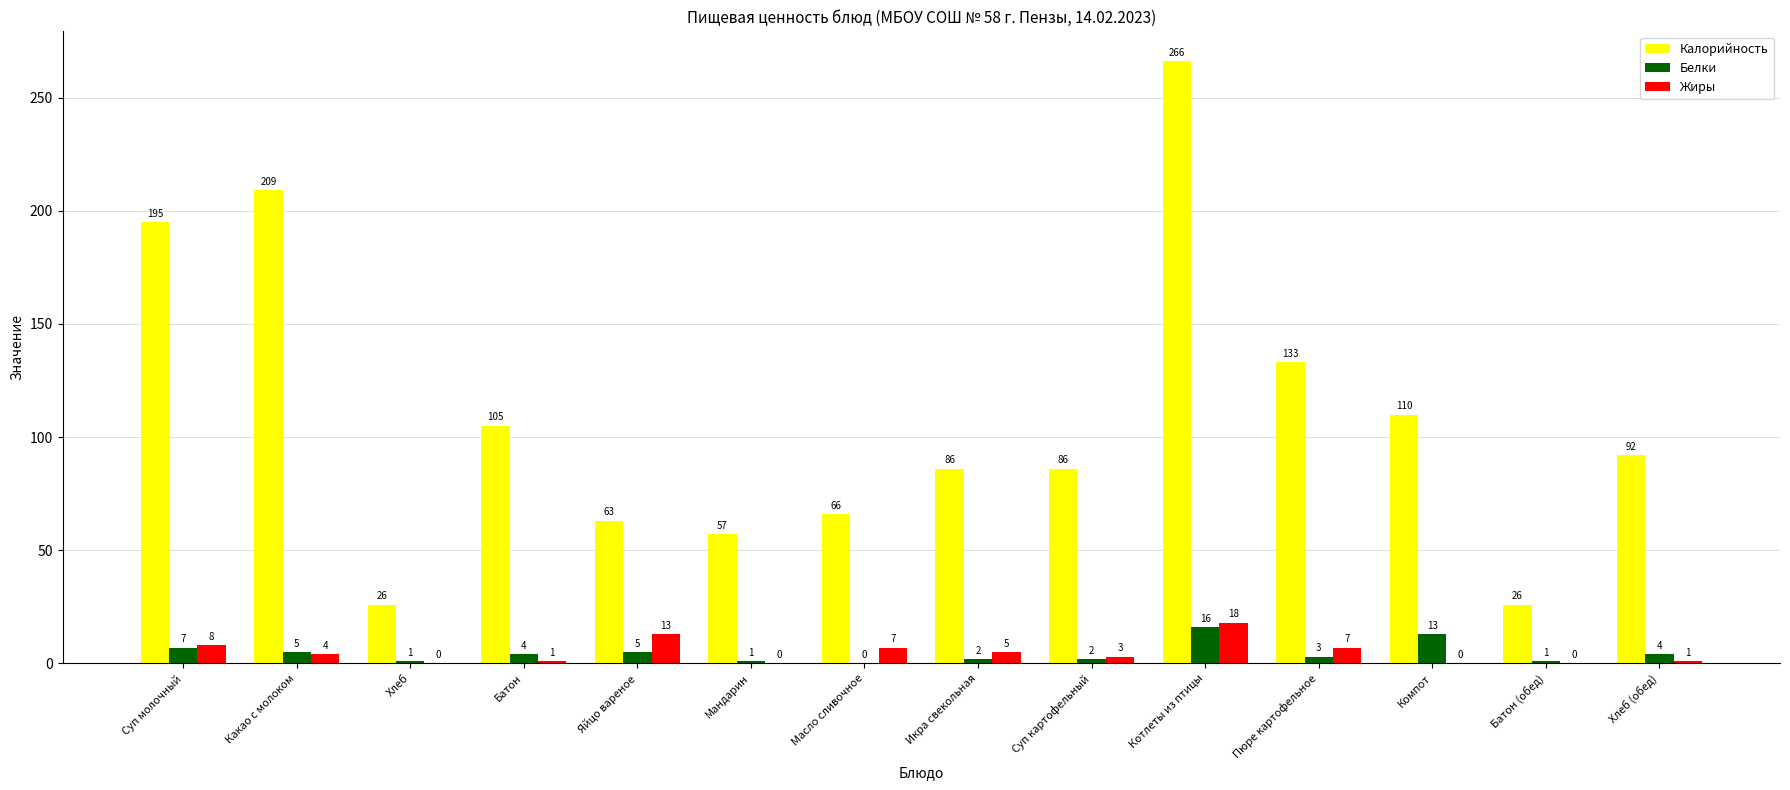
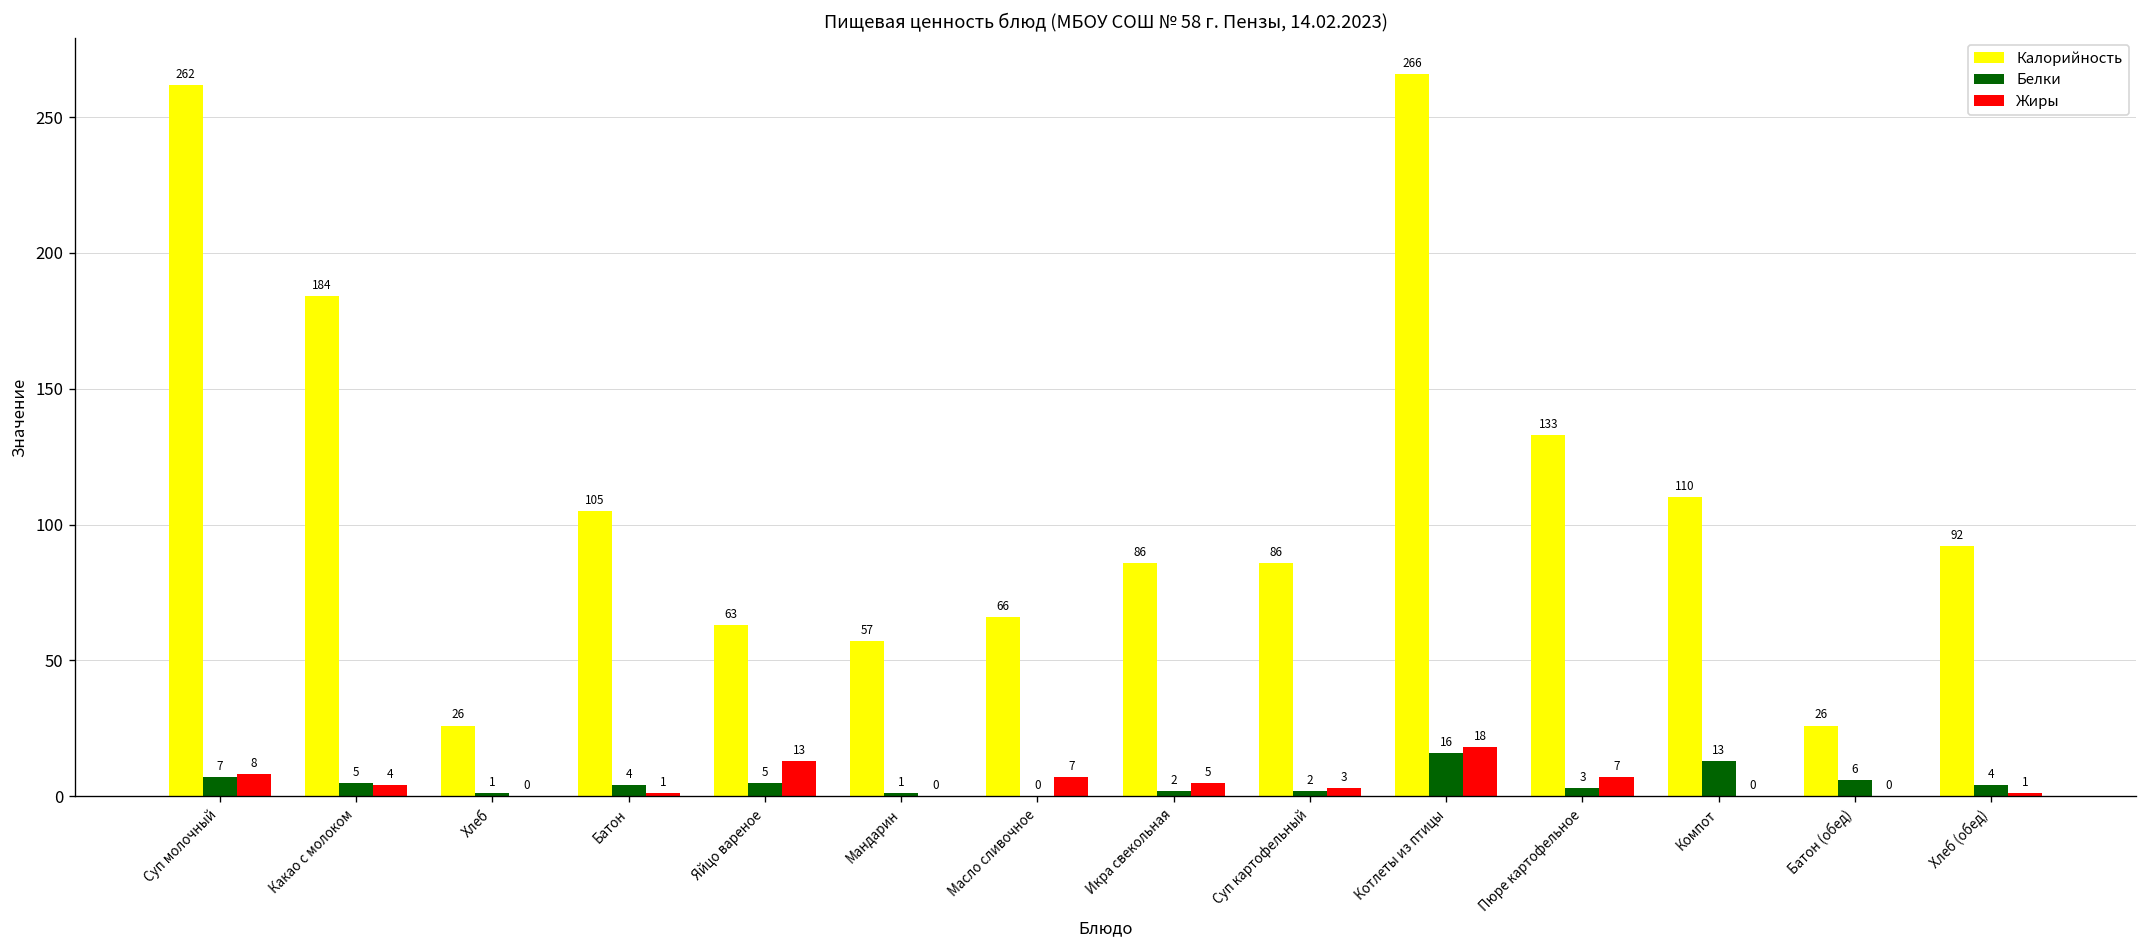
Калорийность, Суп молочный: 195 -> 262
Калорийность, Какао с молоком: 209 -> 184
Белки, Батон (обед): 1 -> 6
